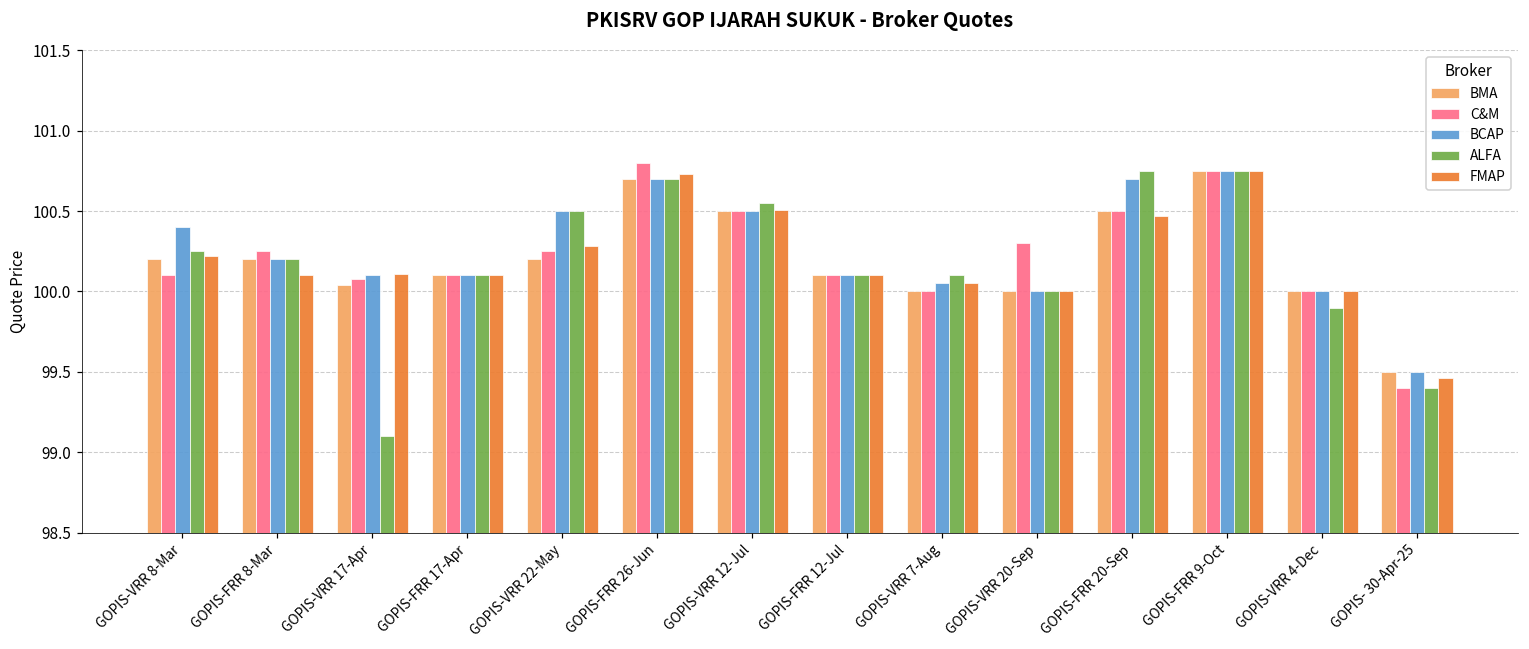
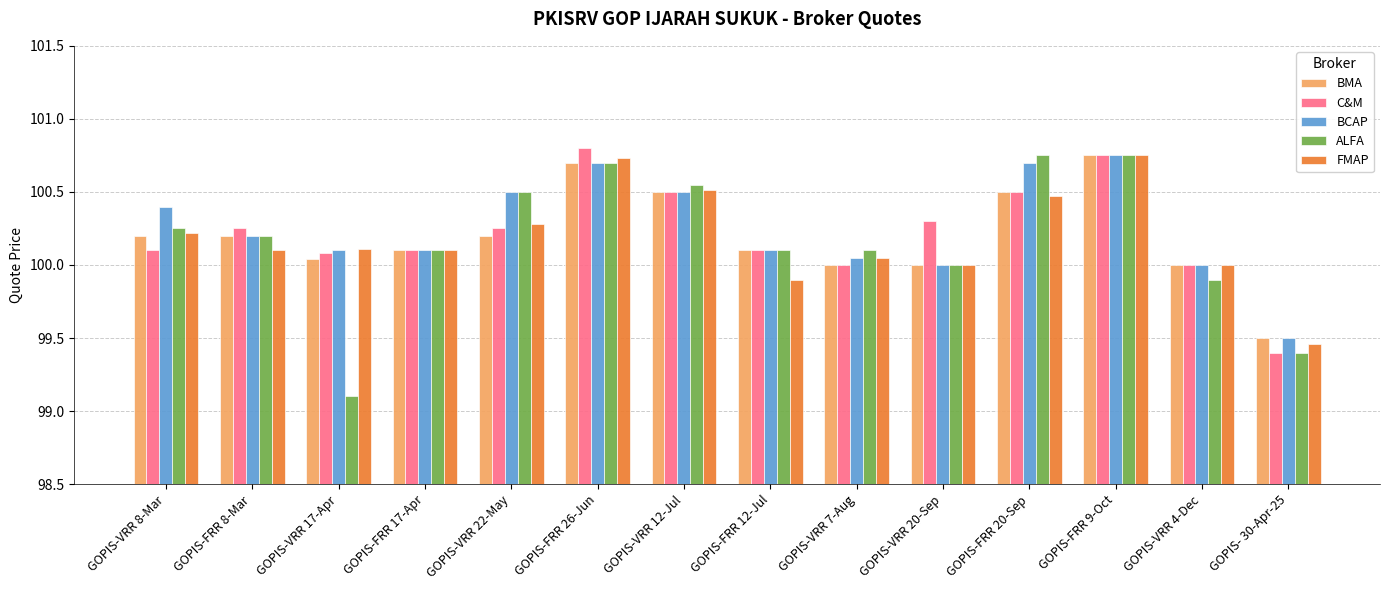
FMAP, GOPIS-FRR 12-Jul: 100.1 -> 99.9
